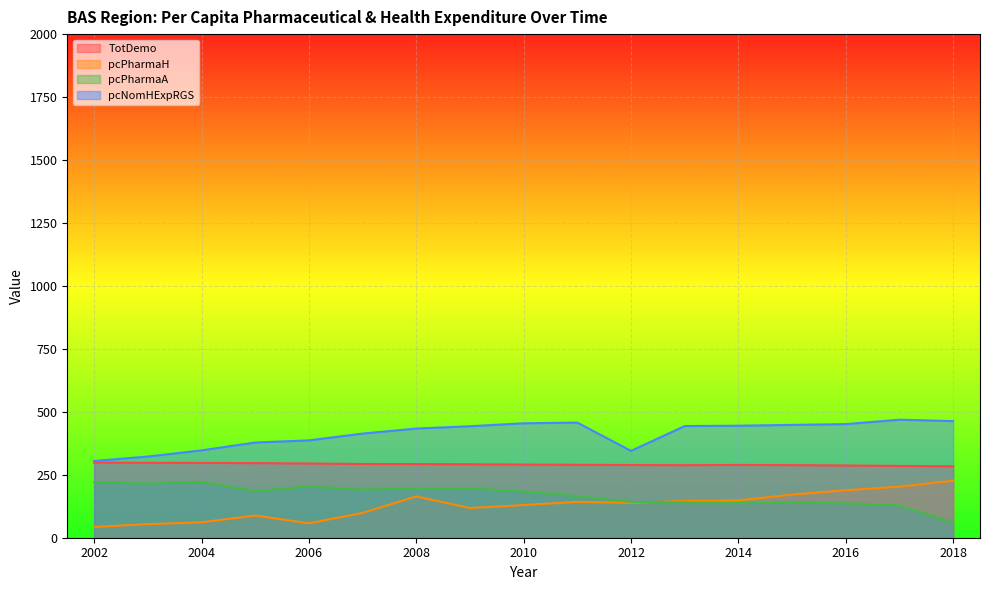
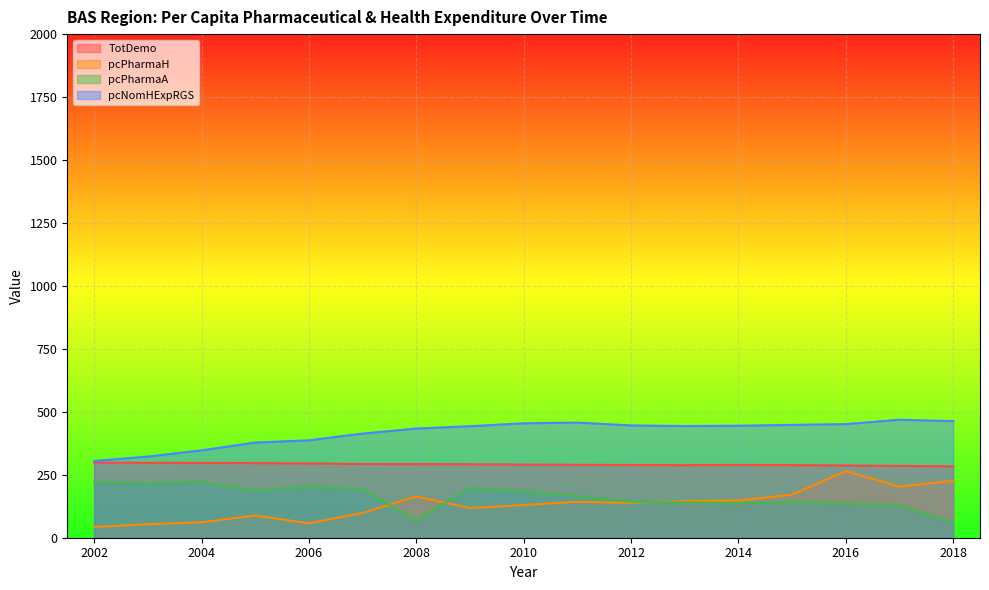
pcPharmaA, 2008: 200 -> 70
pcNomHExpRGS, 2012: 340 -> 450
pcPharmaH, 2016: 190 -> 260
